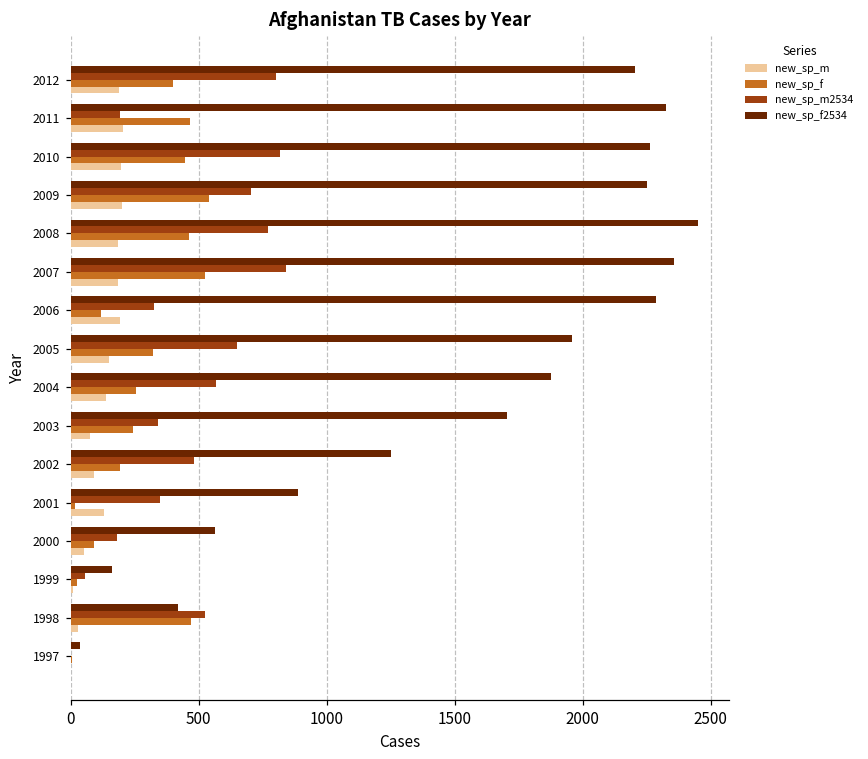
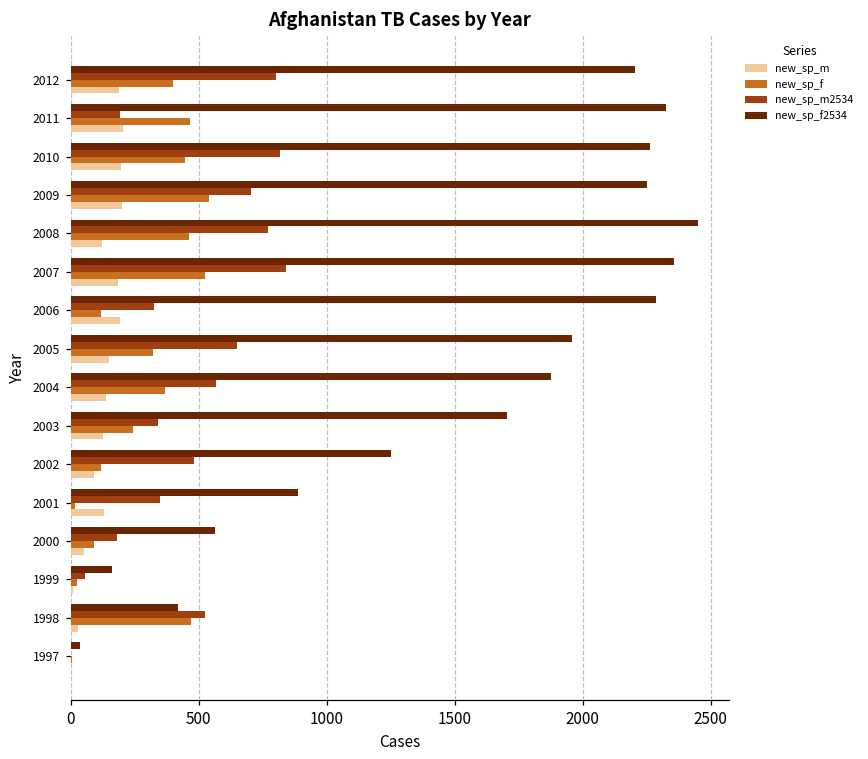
new_sp_m, 2008: 190 -> 120
new_sp_f, 2004: 260 -> 370
new_sp_m, 2003: 70 -> 130
new_sp_f, 2002: 190 -> 120
